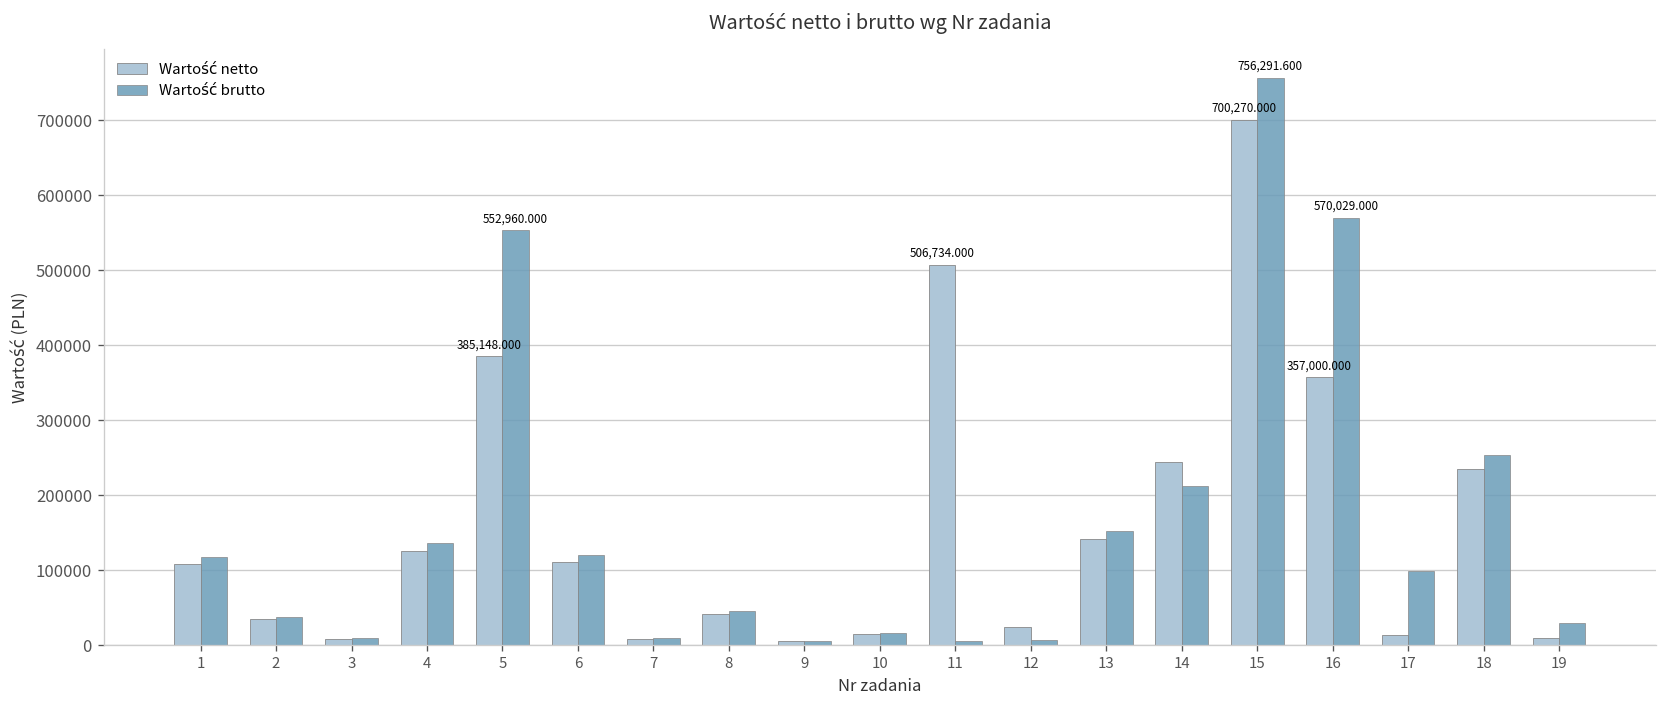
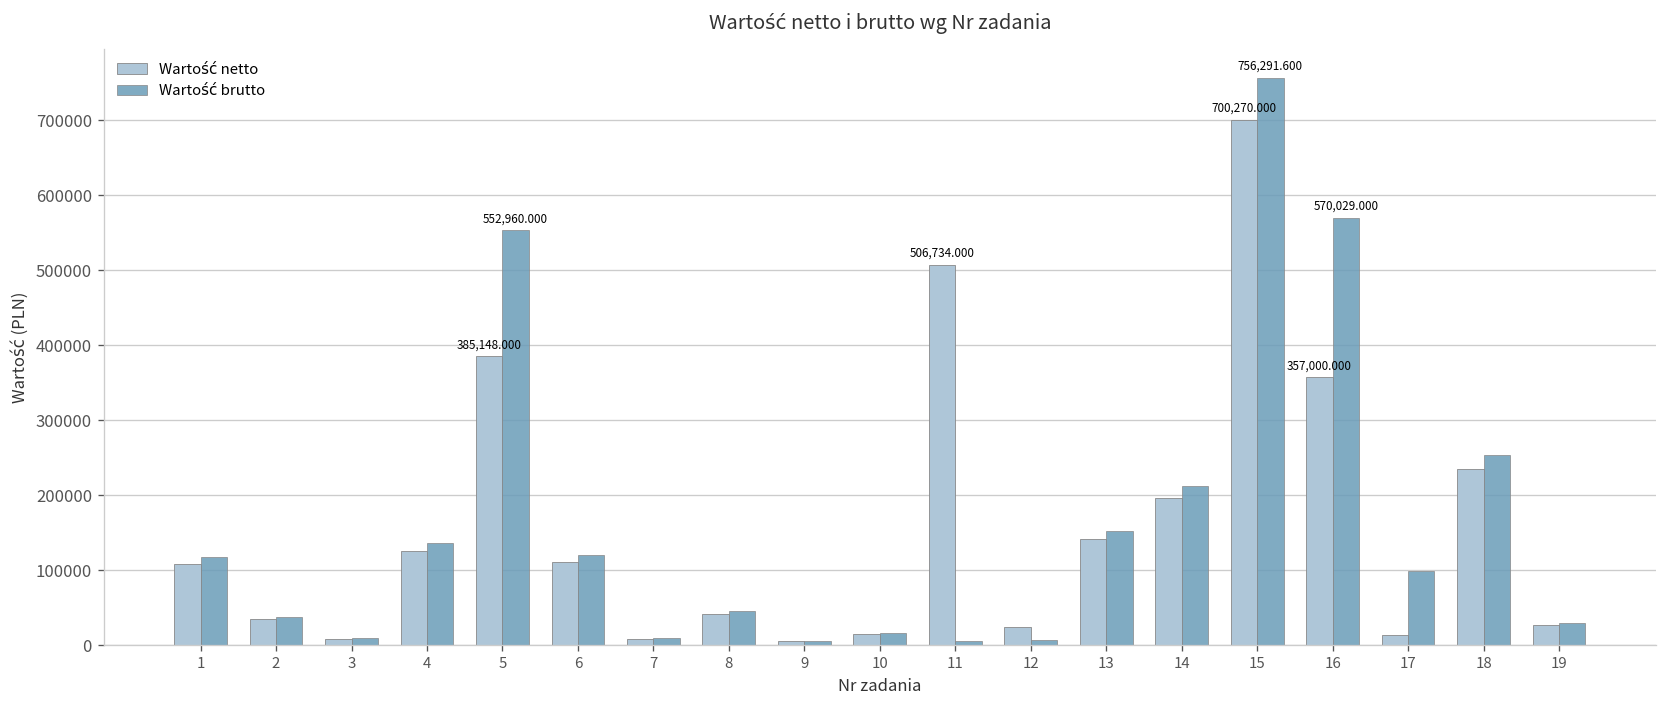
Wartość netto, 14: 240000 -> 200000
Wartość netto, 19: 10000 -> 30000
